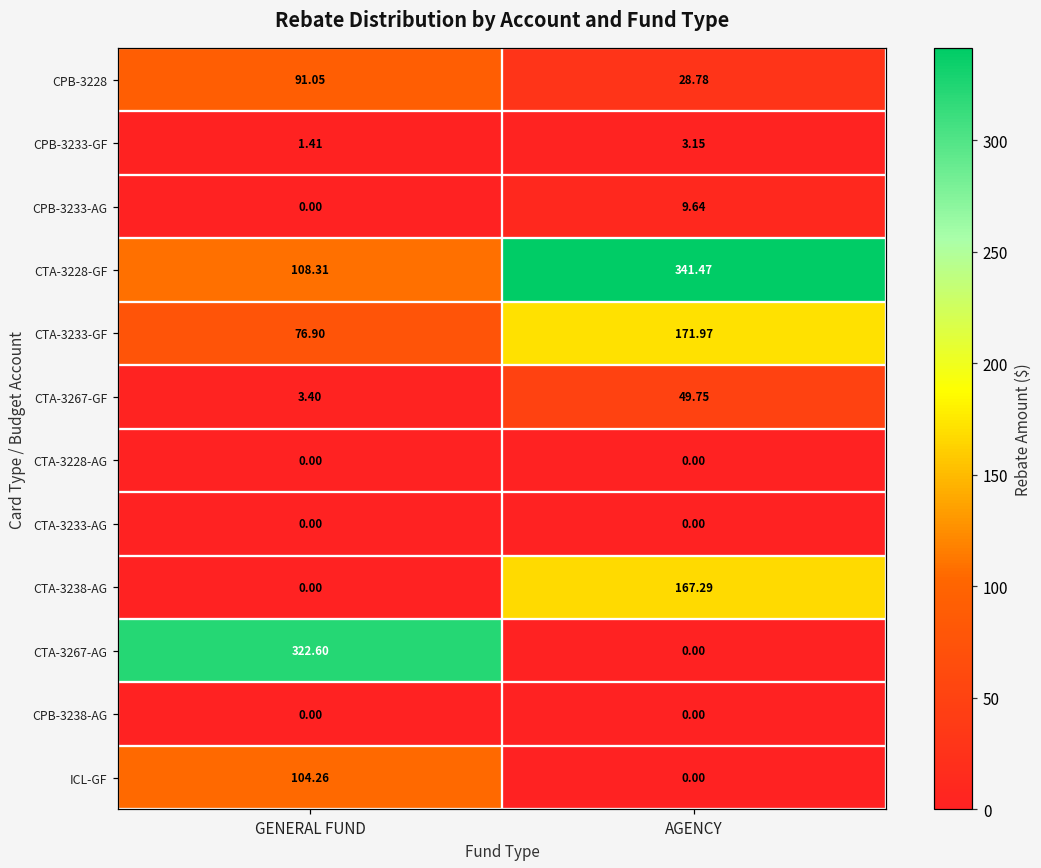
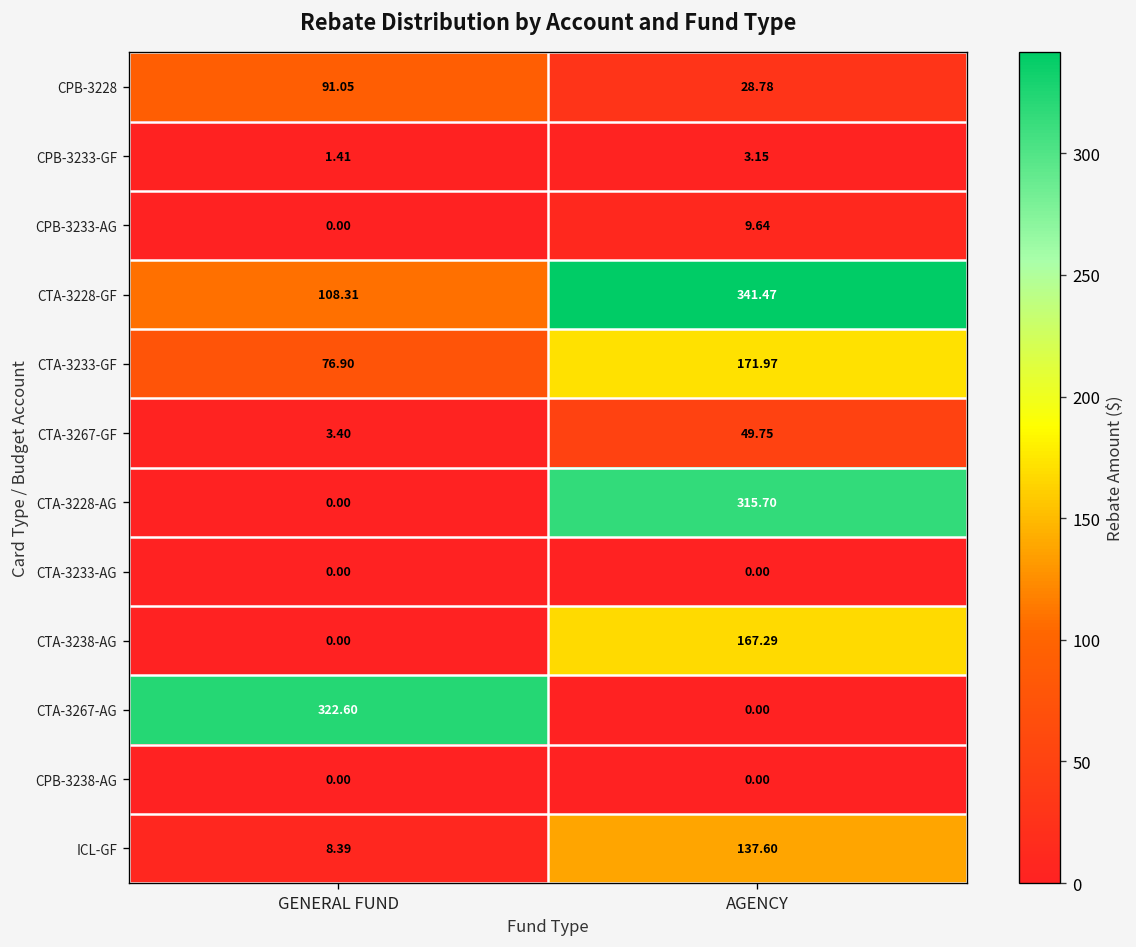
CTA-3228-AG, AGENCY: 0.00 -> 315.70
ICL-GF, GENERAL FUND: 104.26 -> 8.39
ICL-GF, AGENCY: 0.00 -> 137.60
